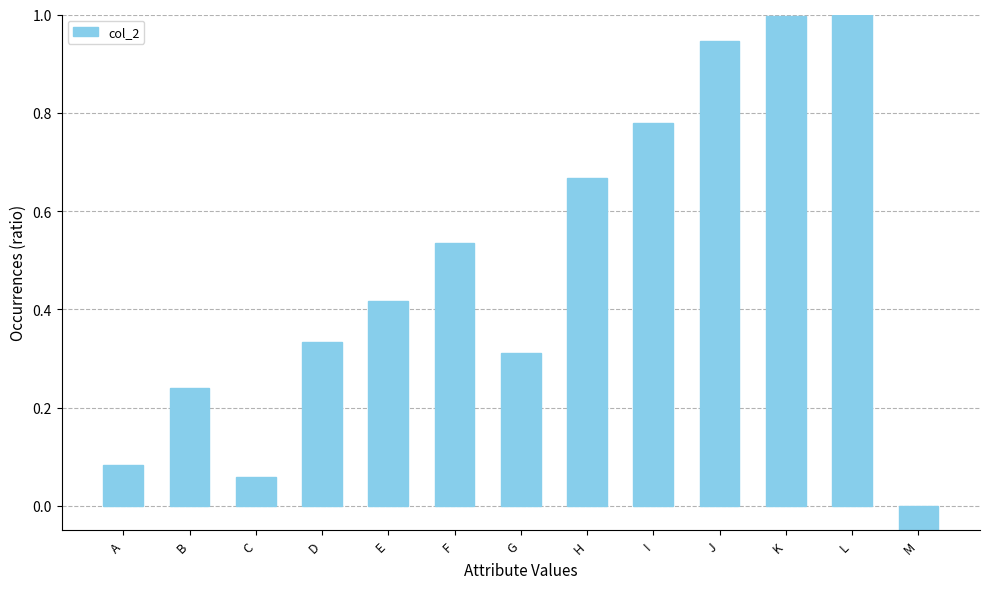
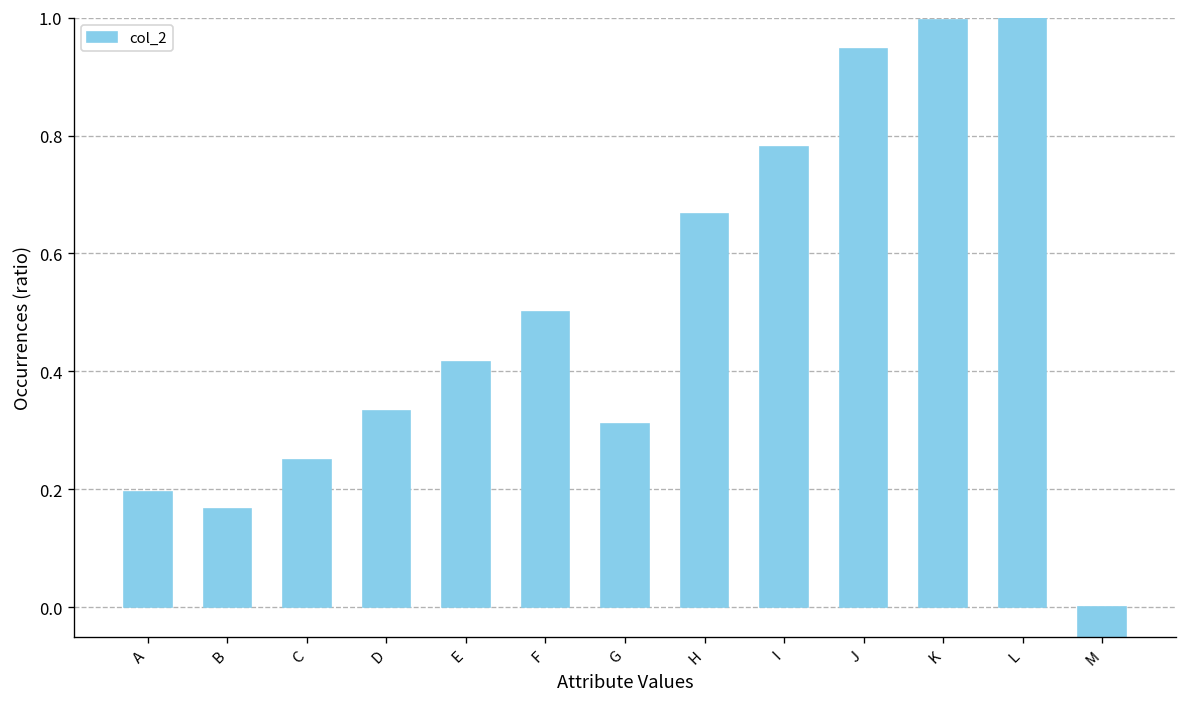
A: 0.08 -> 0.20
B: 0.24 -> 0.17
C: 0.06 -> 0.25
F: 0.53 -> 0.50
